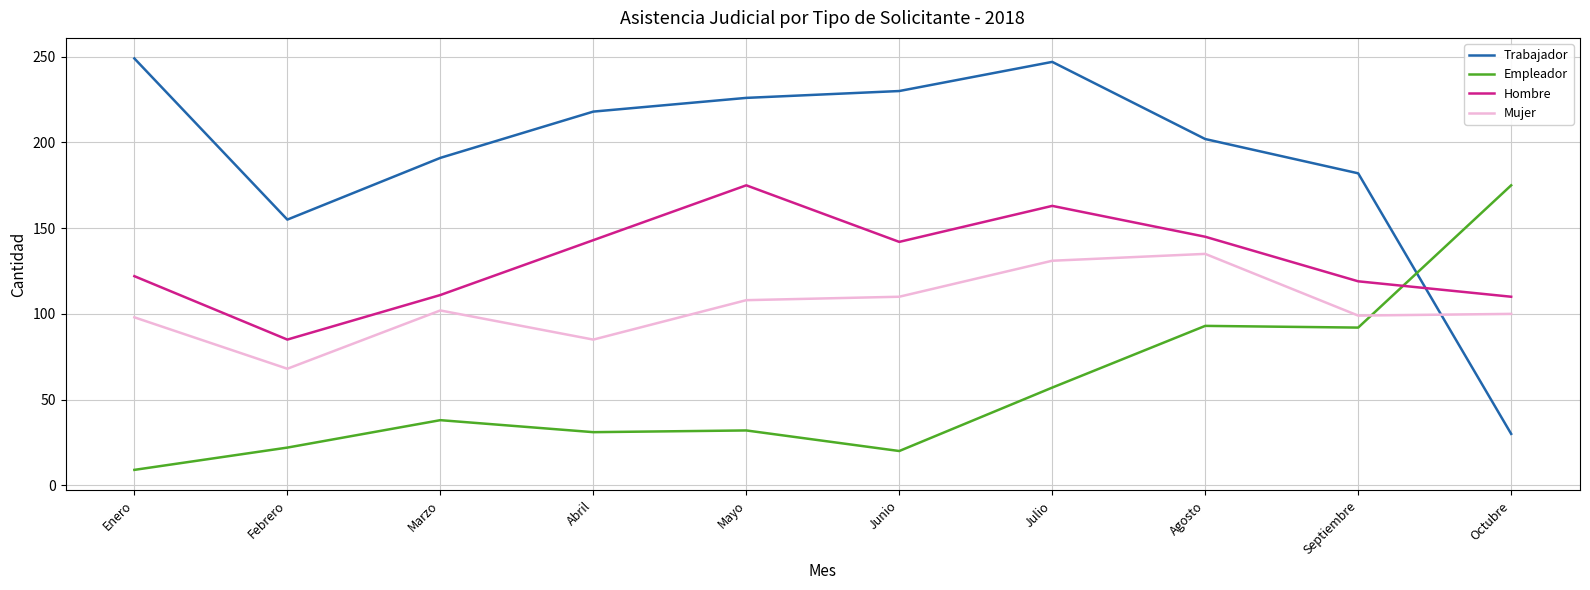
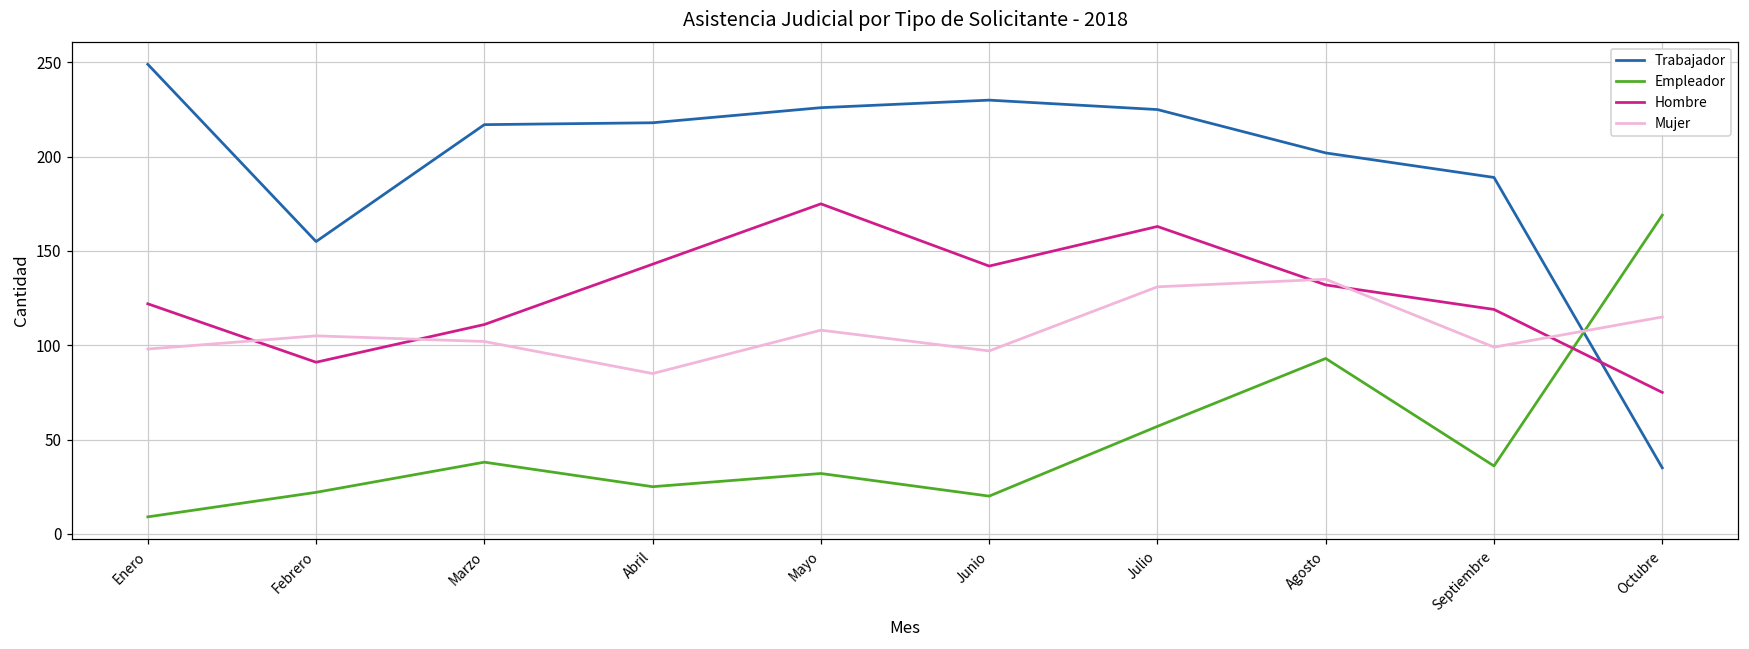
Hombre, Febrero: 85 -> 91
Mujer, Febrero: 68 -> 105
Trabajador, Marzo: 191 -> 217
Empleador, Abril: 31 -> 25
Mujer, Junio: 110 -> 97
Trabajador, Julio: 247 -> 225
Hombre, Agosto: 145 -> 132
Trabajador, Septiembre: 182 -> 189
Empleador, Septiembre: 92 -> 36
Trabajador, Octubre: 30 -> 35
Empleador, Octubre: 175 -> 169
Hombre, Octubre: 110 -> 75
Mujer, Octubre: 100 -> 115
